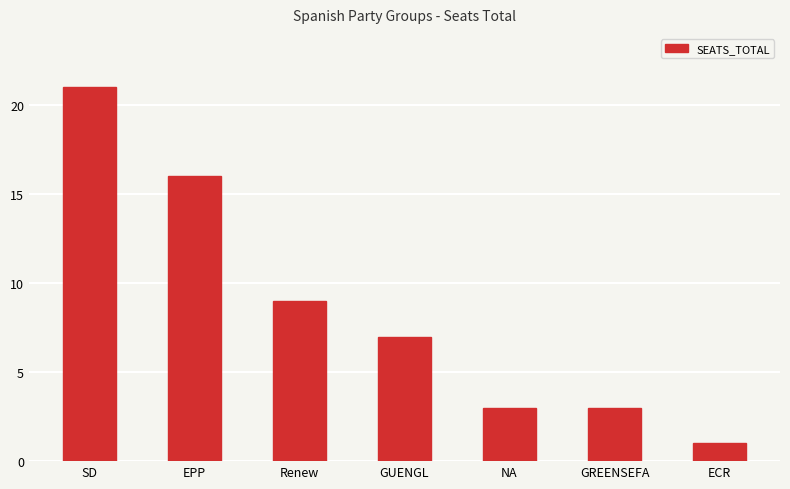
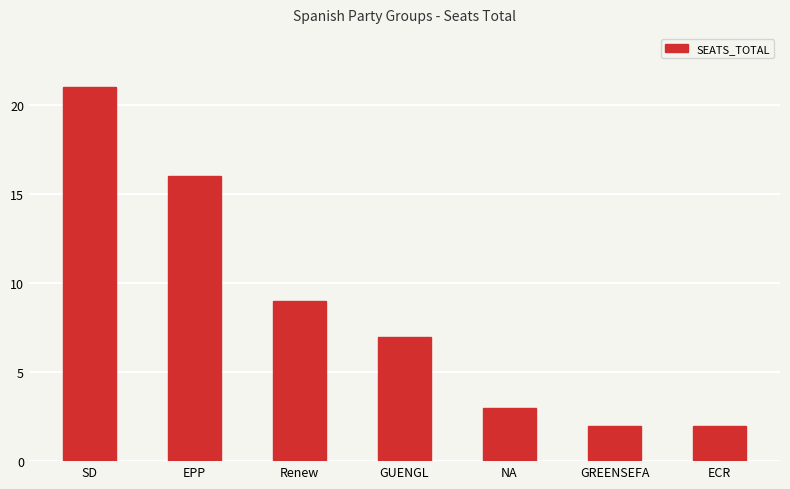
GREENSEFA: 3 -> 2
ECR: 1 -> 2
